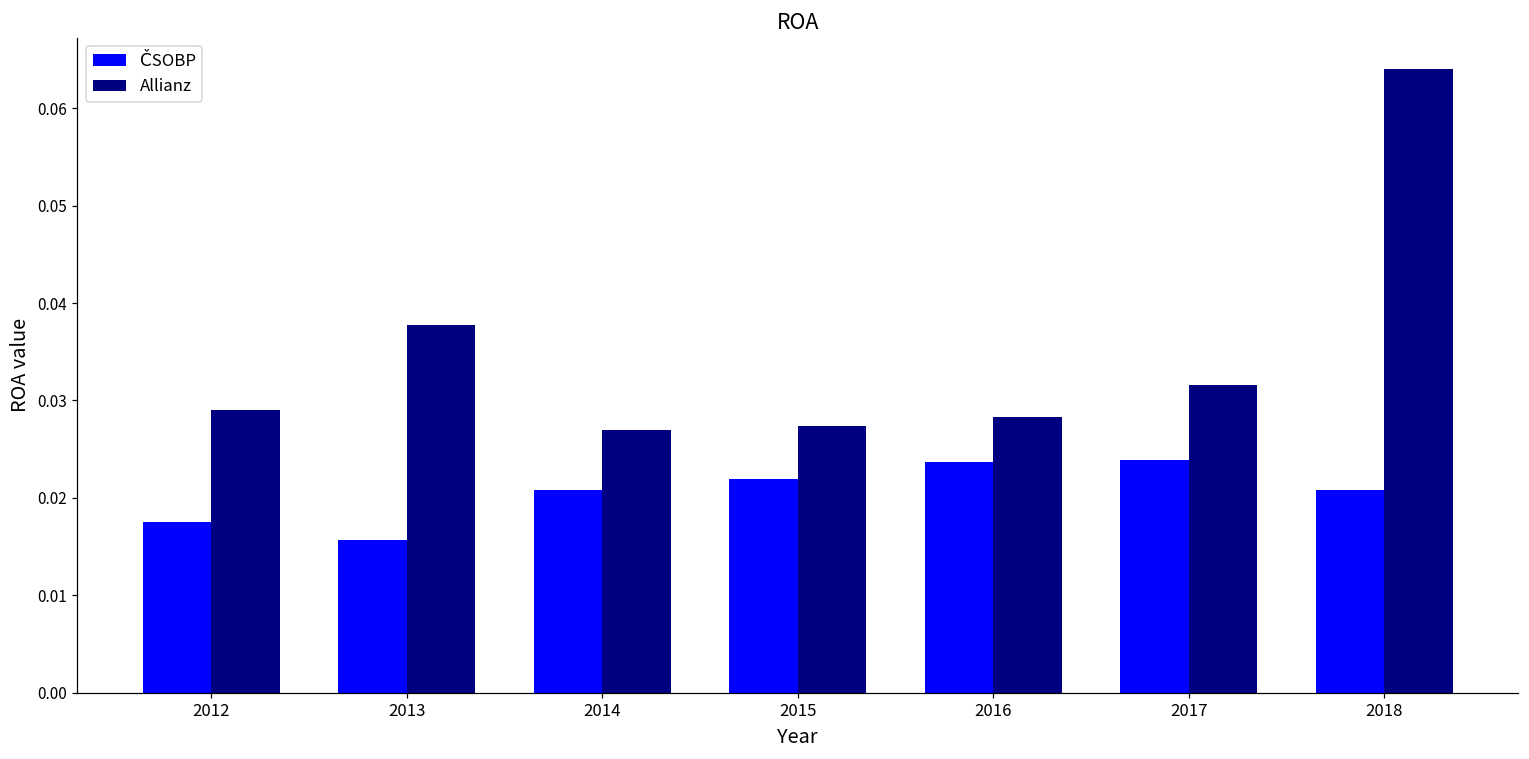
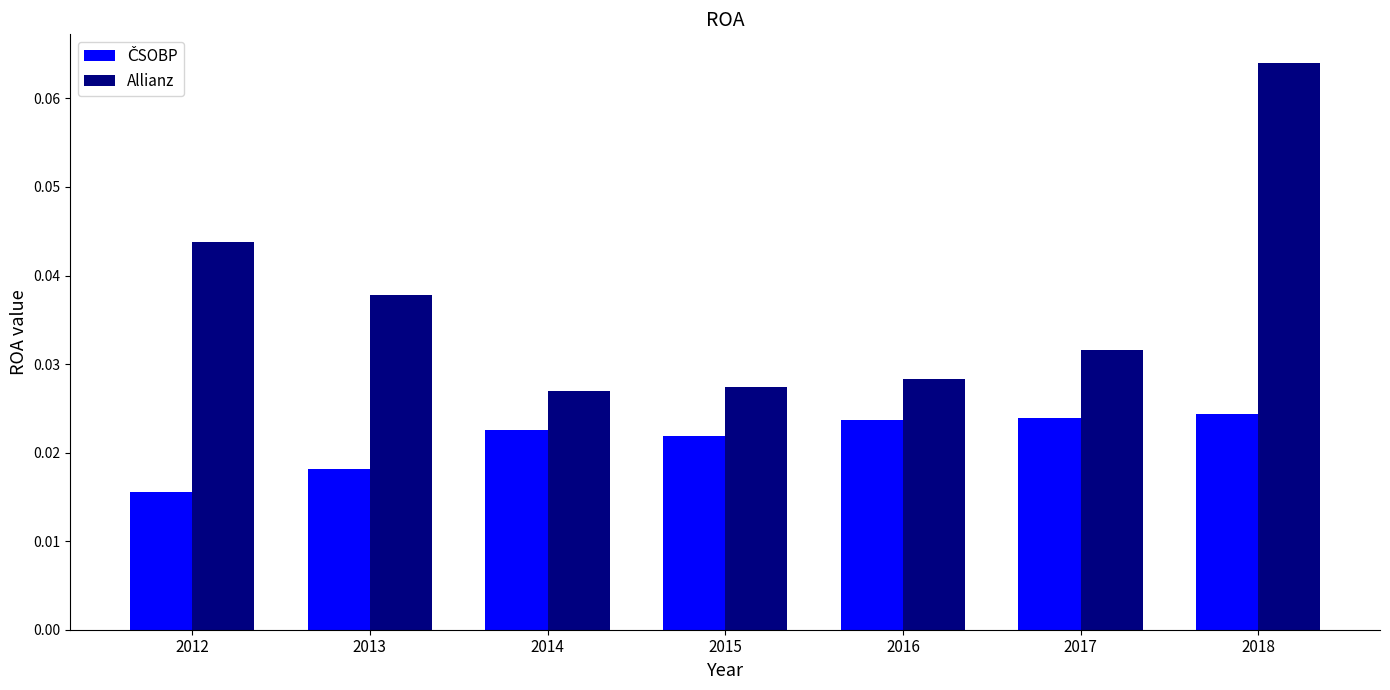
ČSOBP, 2012: 0.017 -> 0.016
Allianz, 2012: 0.029 -> 0.044
ČSOBP, 2013: 0.016 -> 0.018
ČSOBP, 2014: 0.021 -> 0.023
ČSOBP, 2018: 0.021 -> 0.024
